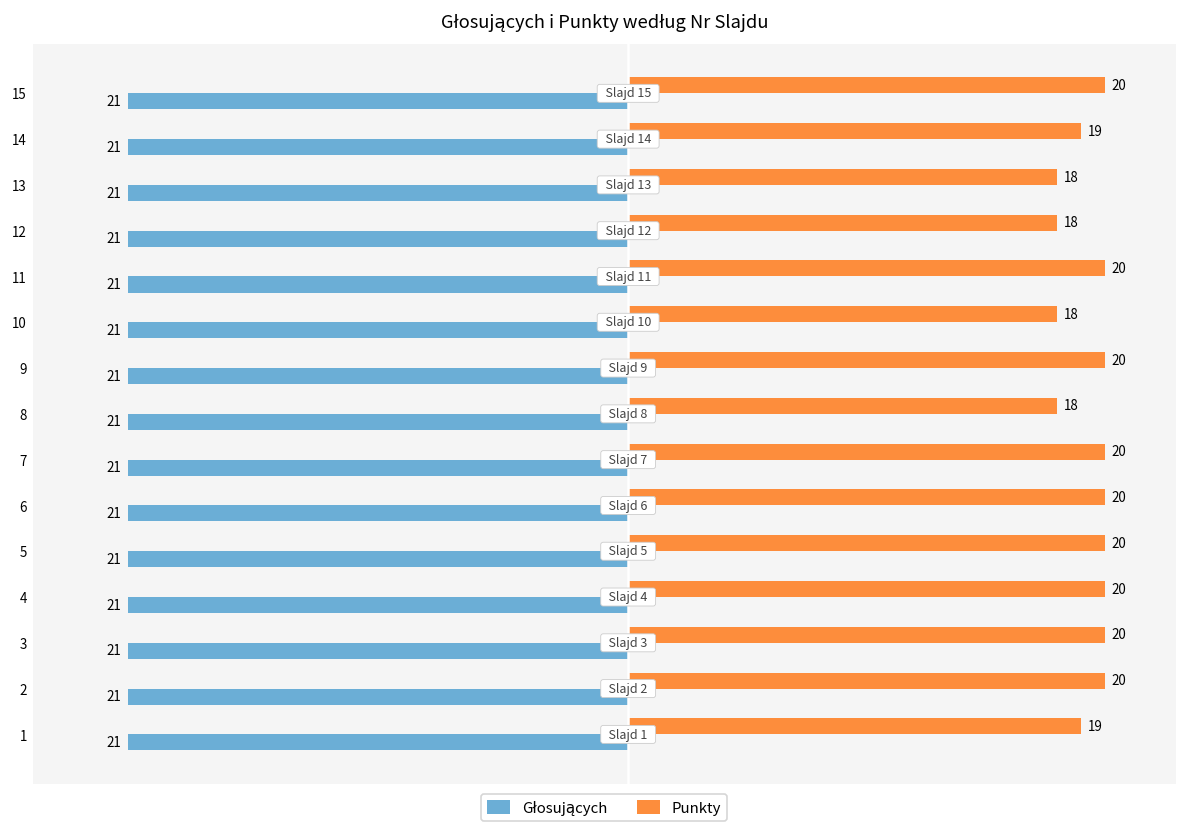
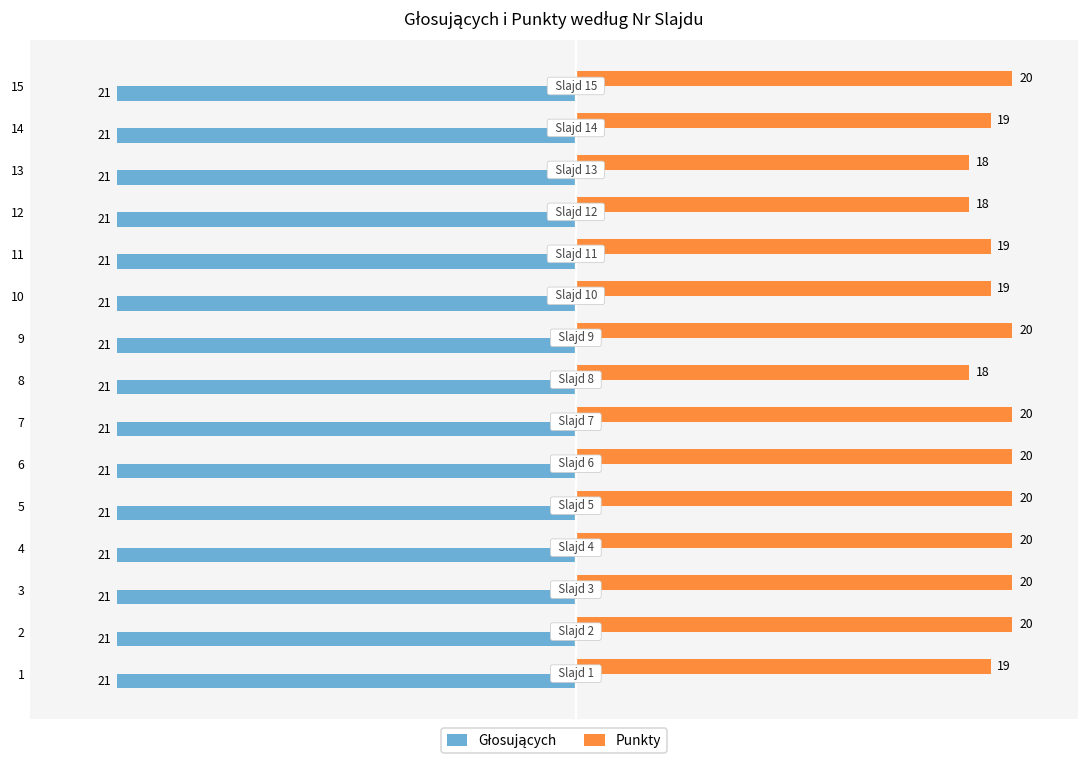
Punkty, 11: 20 -> 19
Punkty, 10: 18 -> 19
